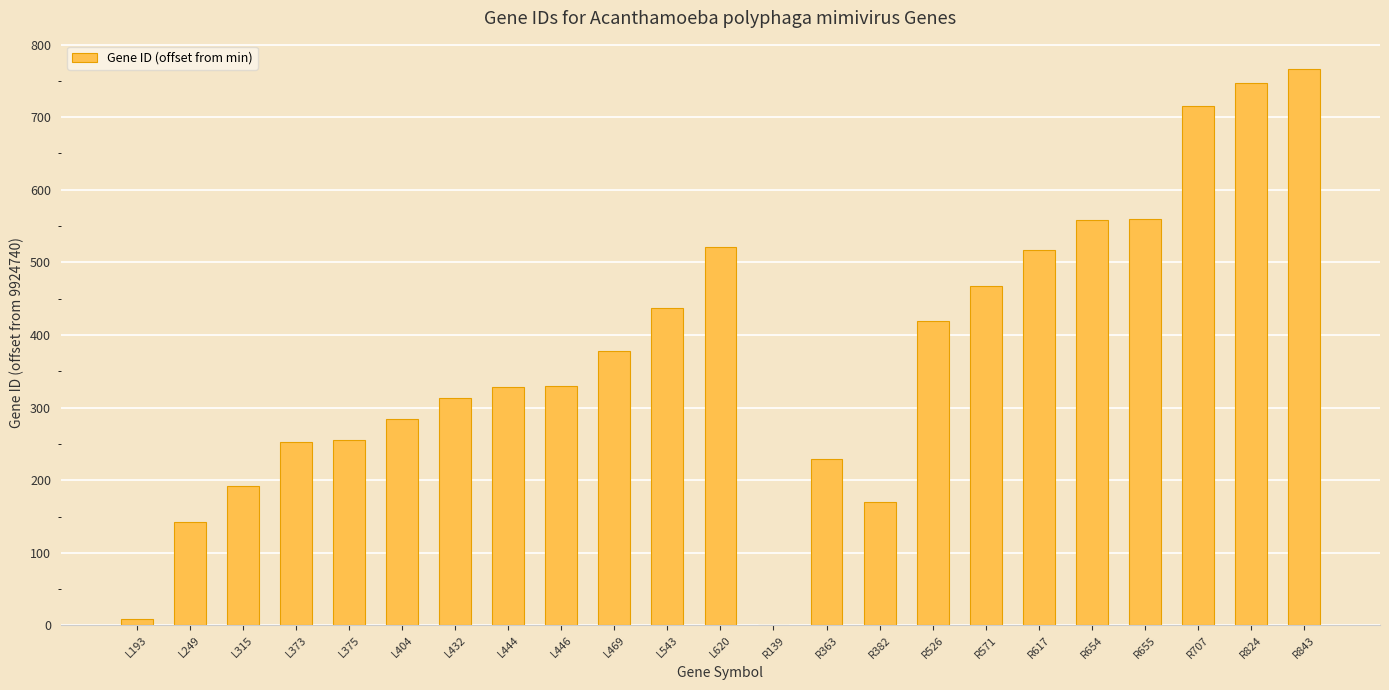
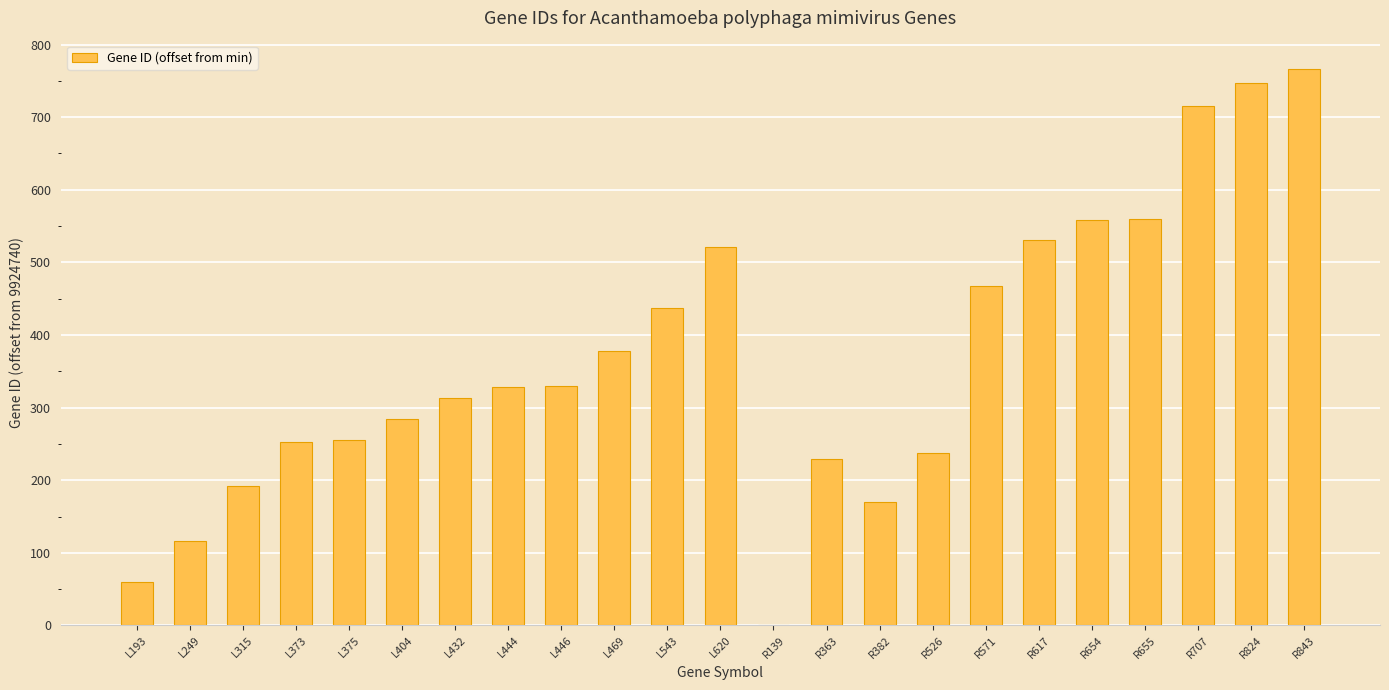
L193: 10 -> 60
L249: 140 -> 120
R526: 420 -> 240
R617: 520 -> 530
